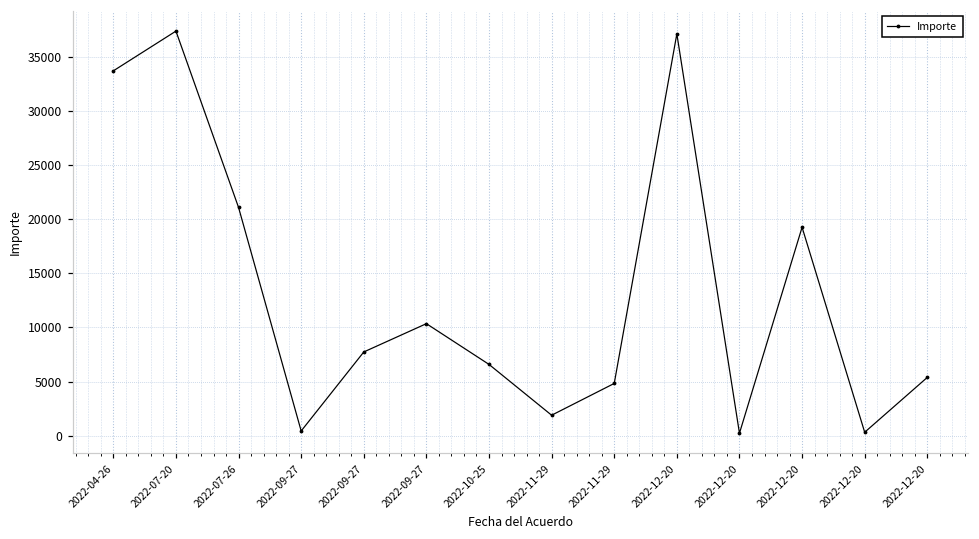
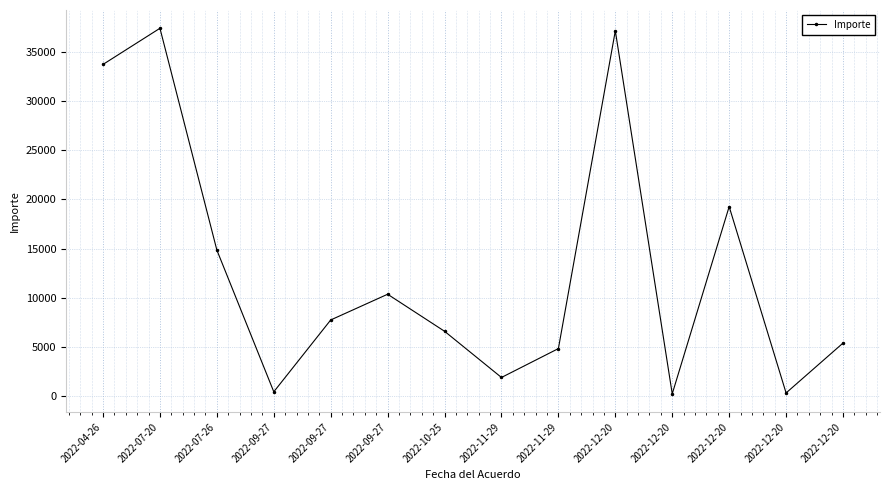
2022-07-26: 21000 -> 15000
